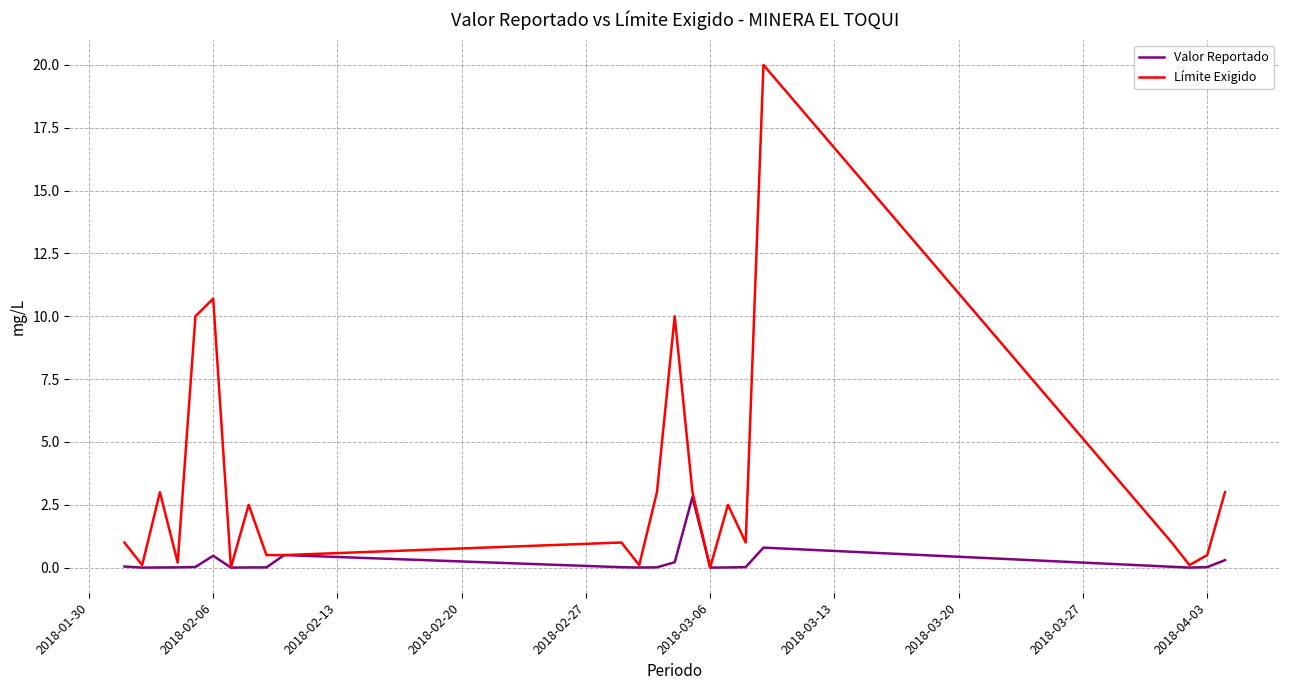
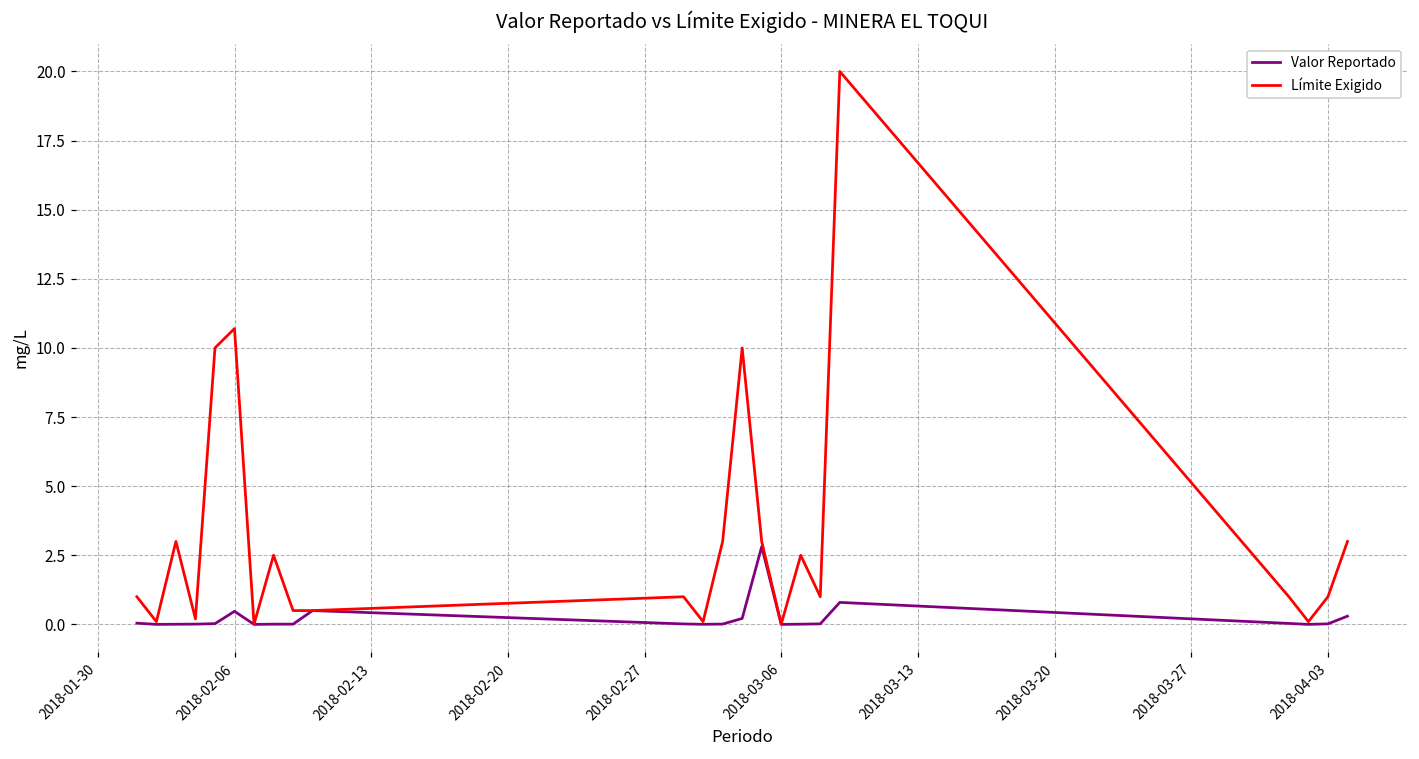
Límite Exigido, 2018-04-03: 0.5 -> 1.0
